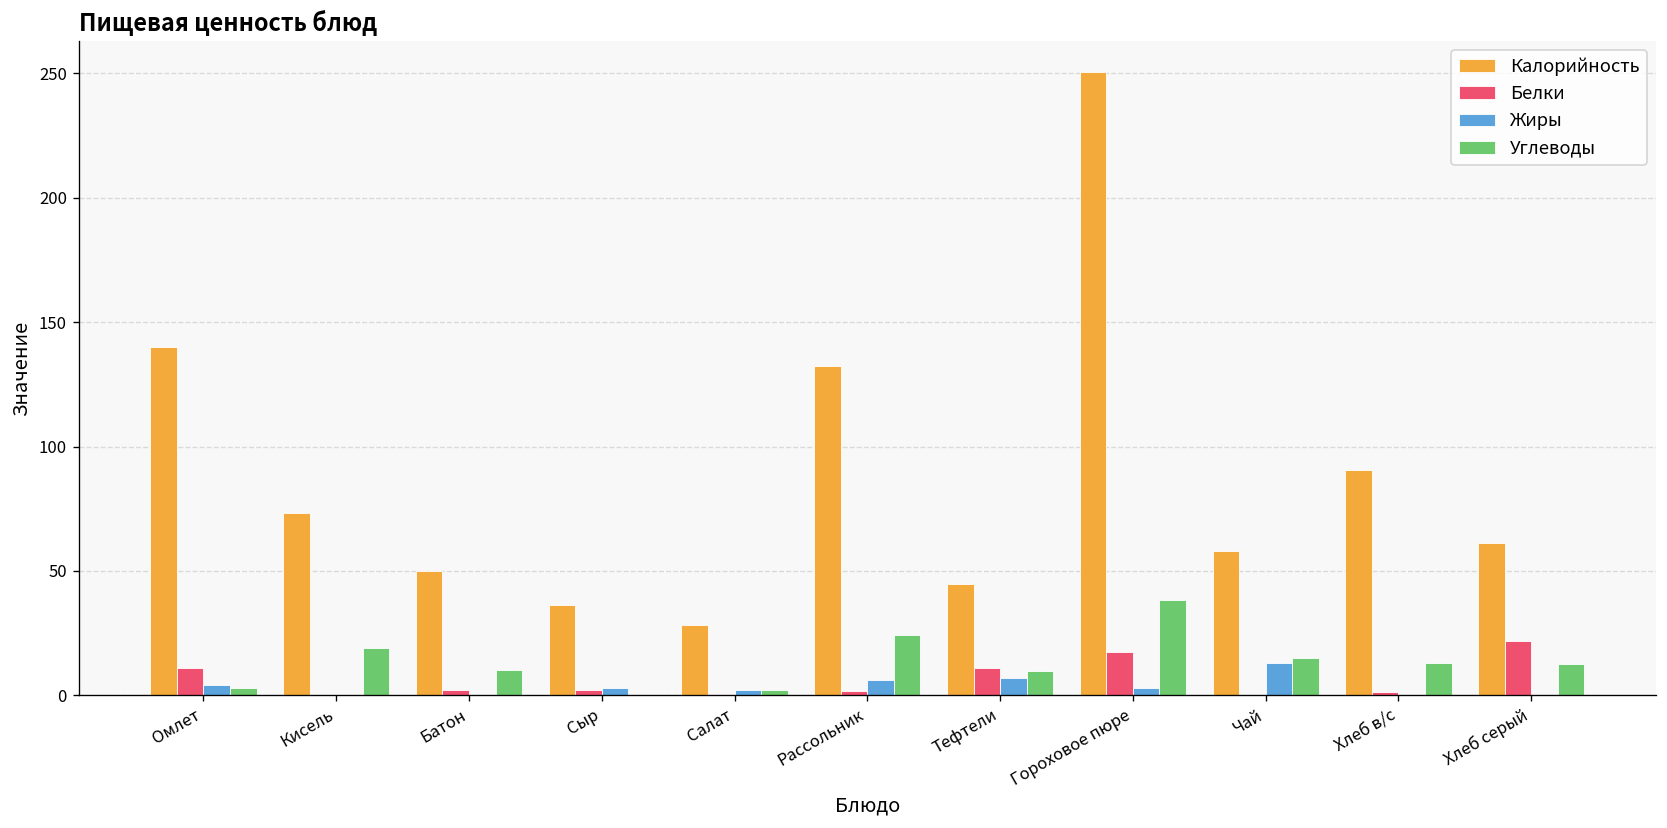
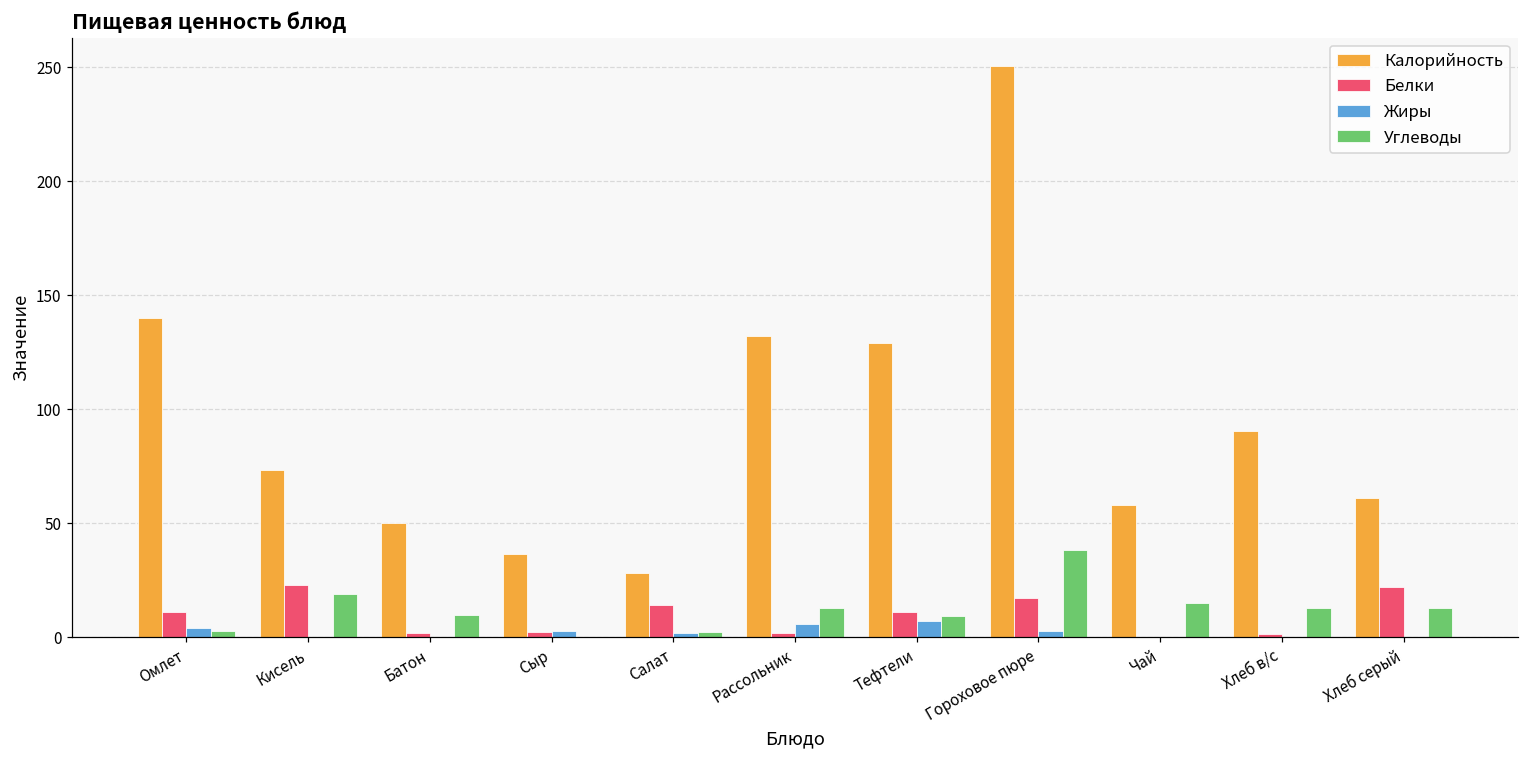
Белки, Кисель: 0 -> 23
Белки, Салат: 0 -> 14
Углеводы, Рассольник: 24 -> 13
Калорийность, Тефтели: 45 -> 129
Жиры, Чай: 13 -> 0
